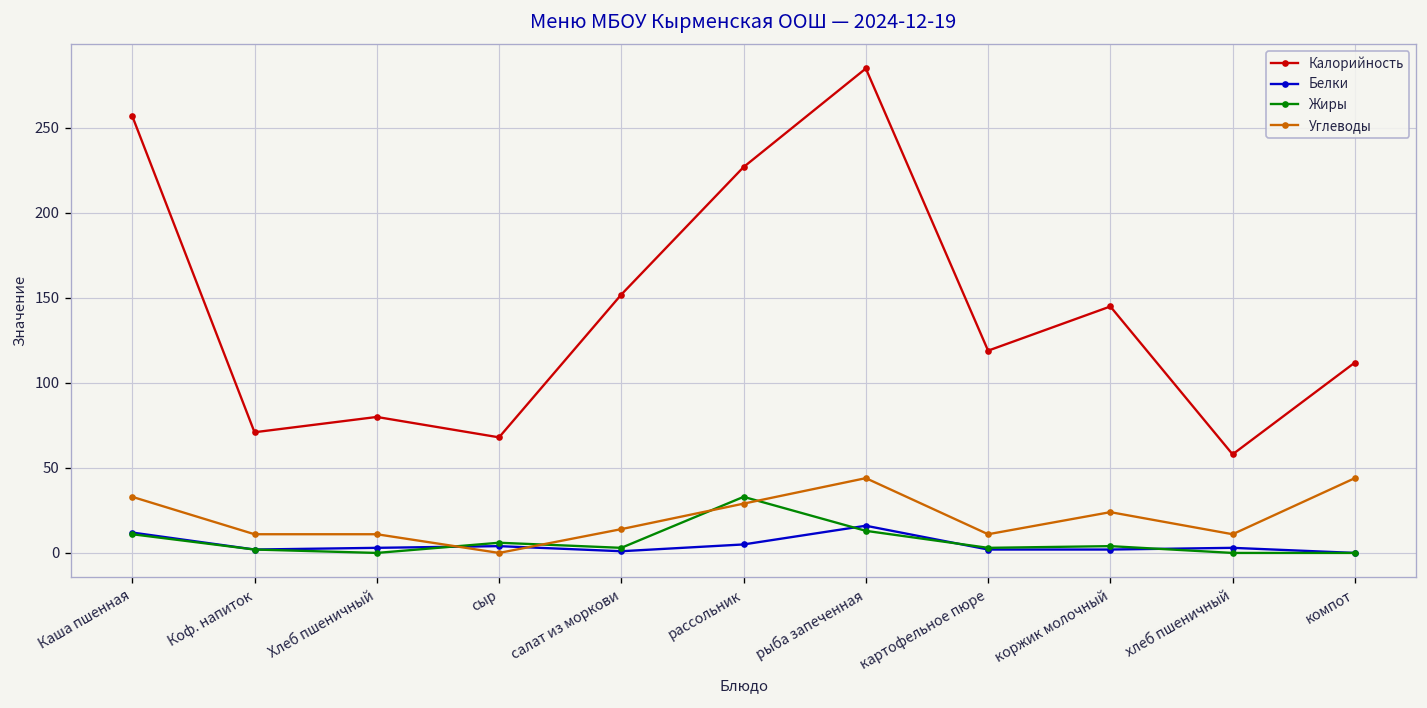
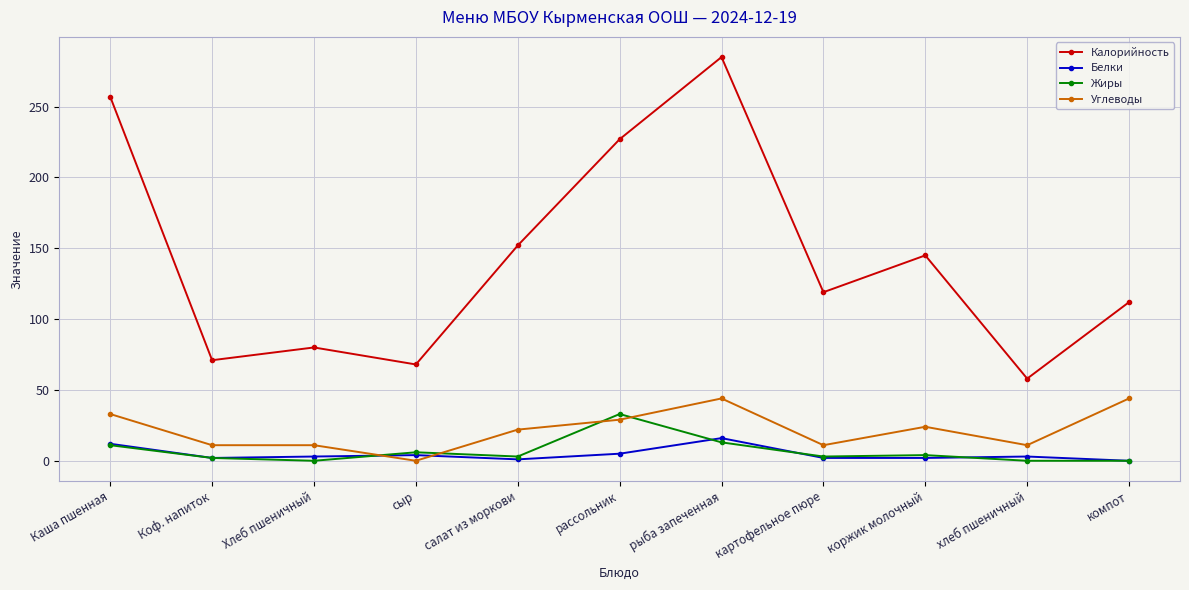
Углеводы, салат из моркови: 14 -> 22
